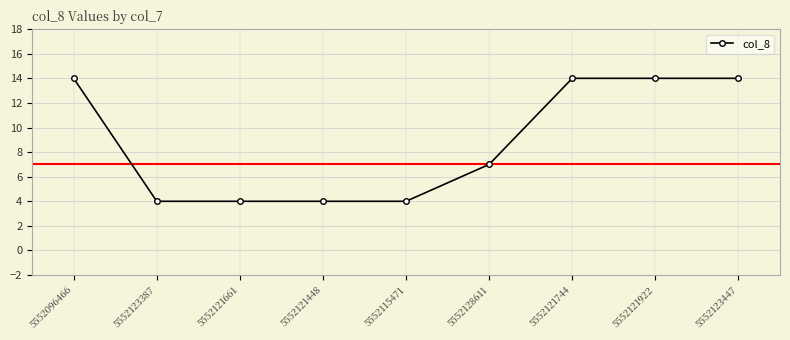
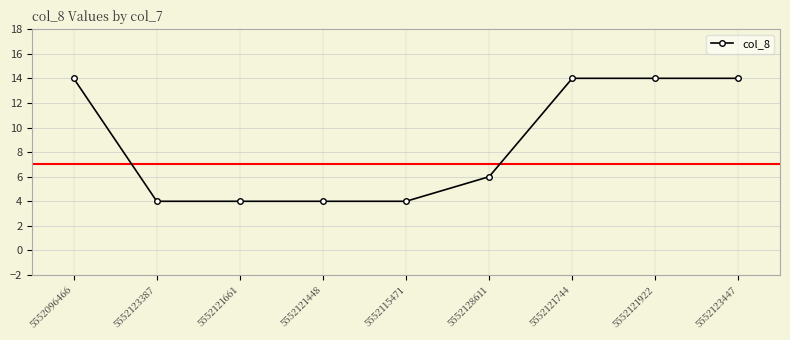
5552128611: 7 -> 6
